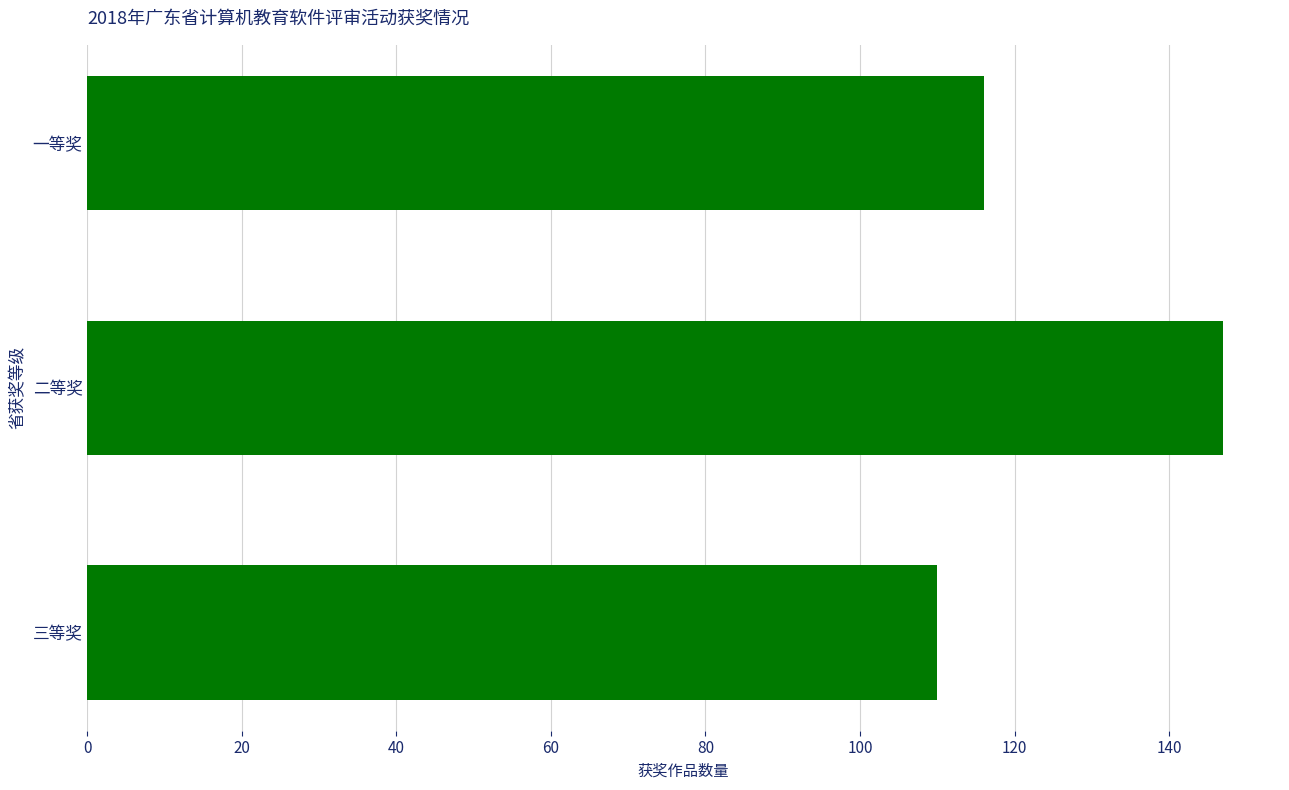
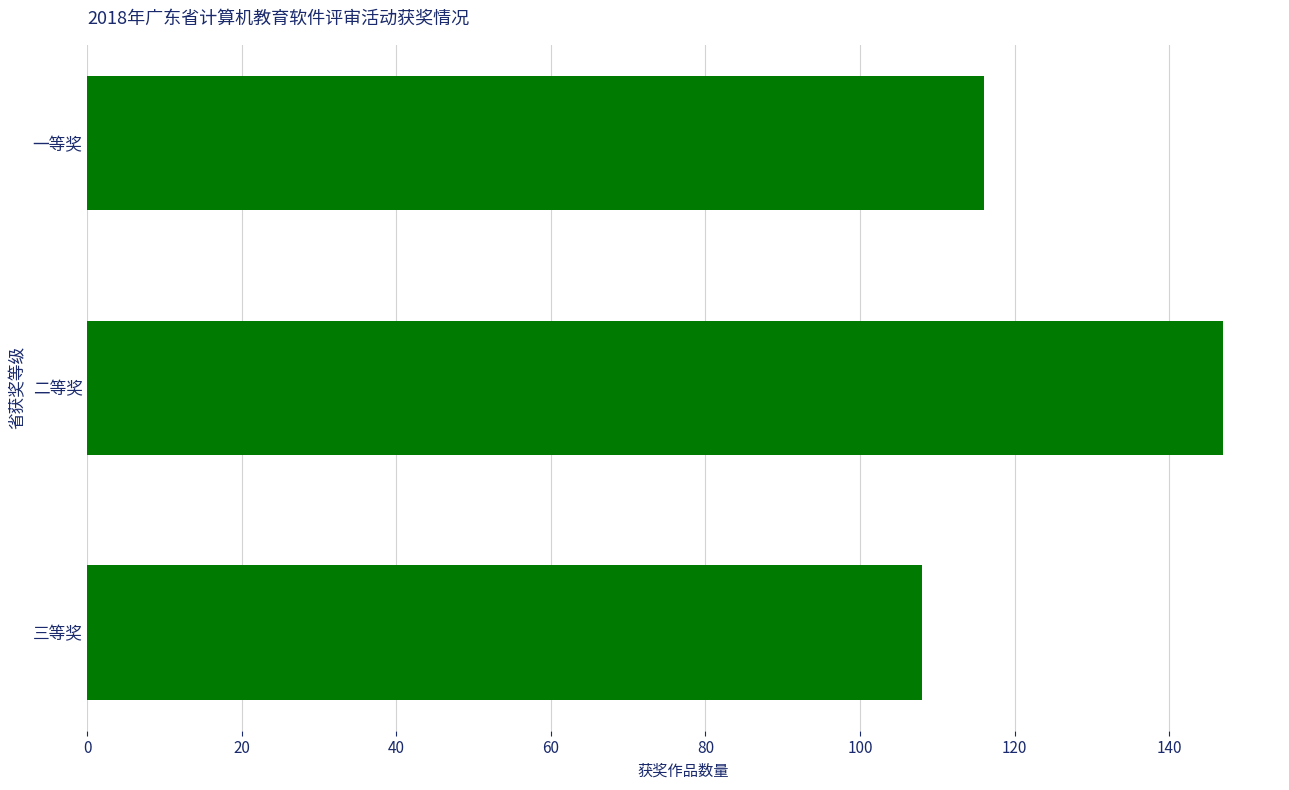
三等奖: 110 -> 108
